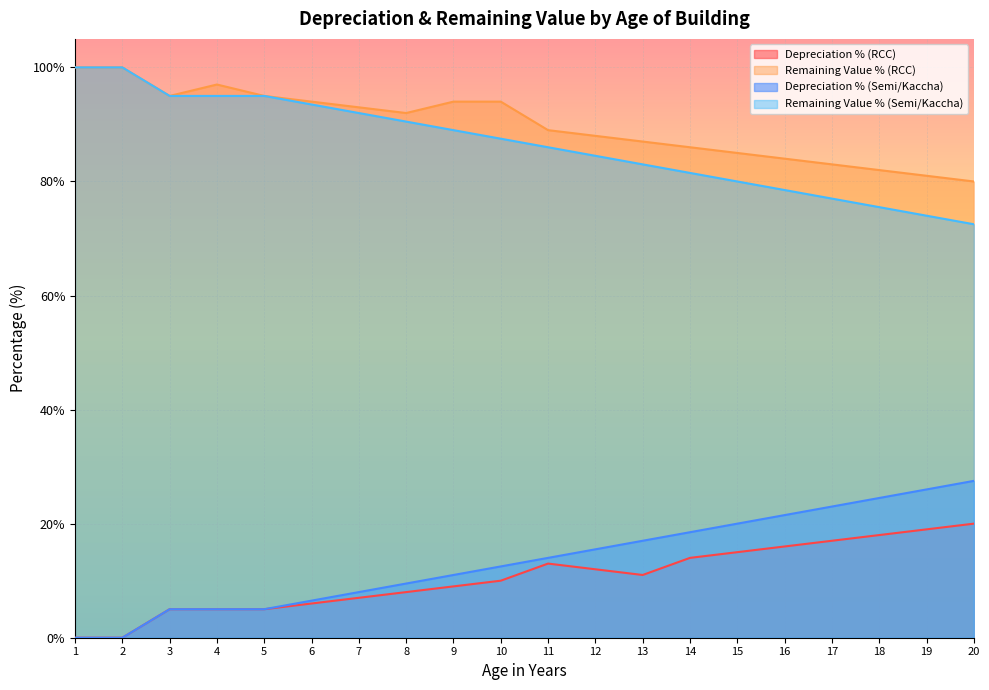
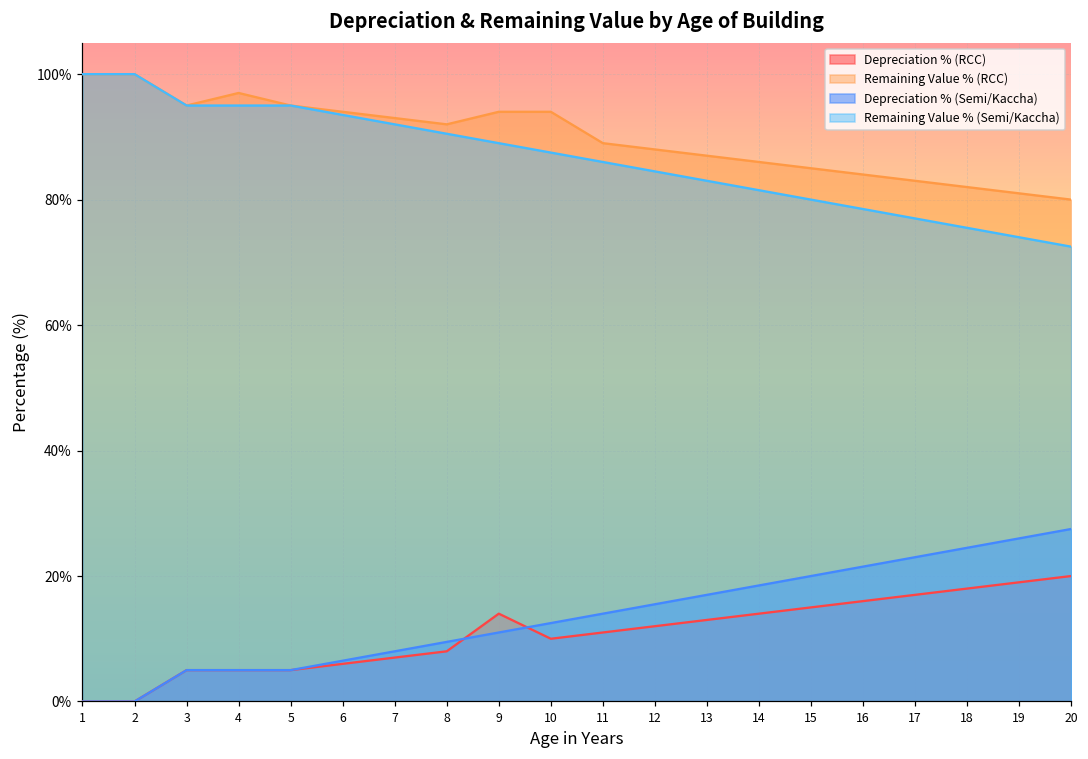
Depreciation % (RCC), 9: 9% -> 14%
Depreciation % (RCC), 11: 13% -> 11%
Depreciation % (RCC), 13: 11% -> 13%
